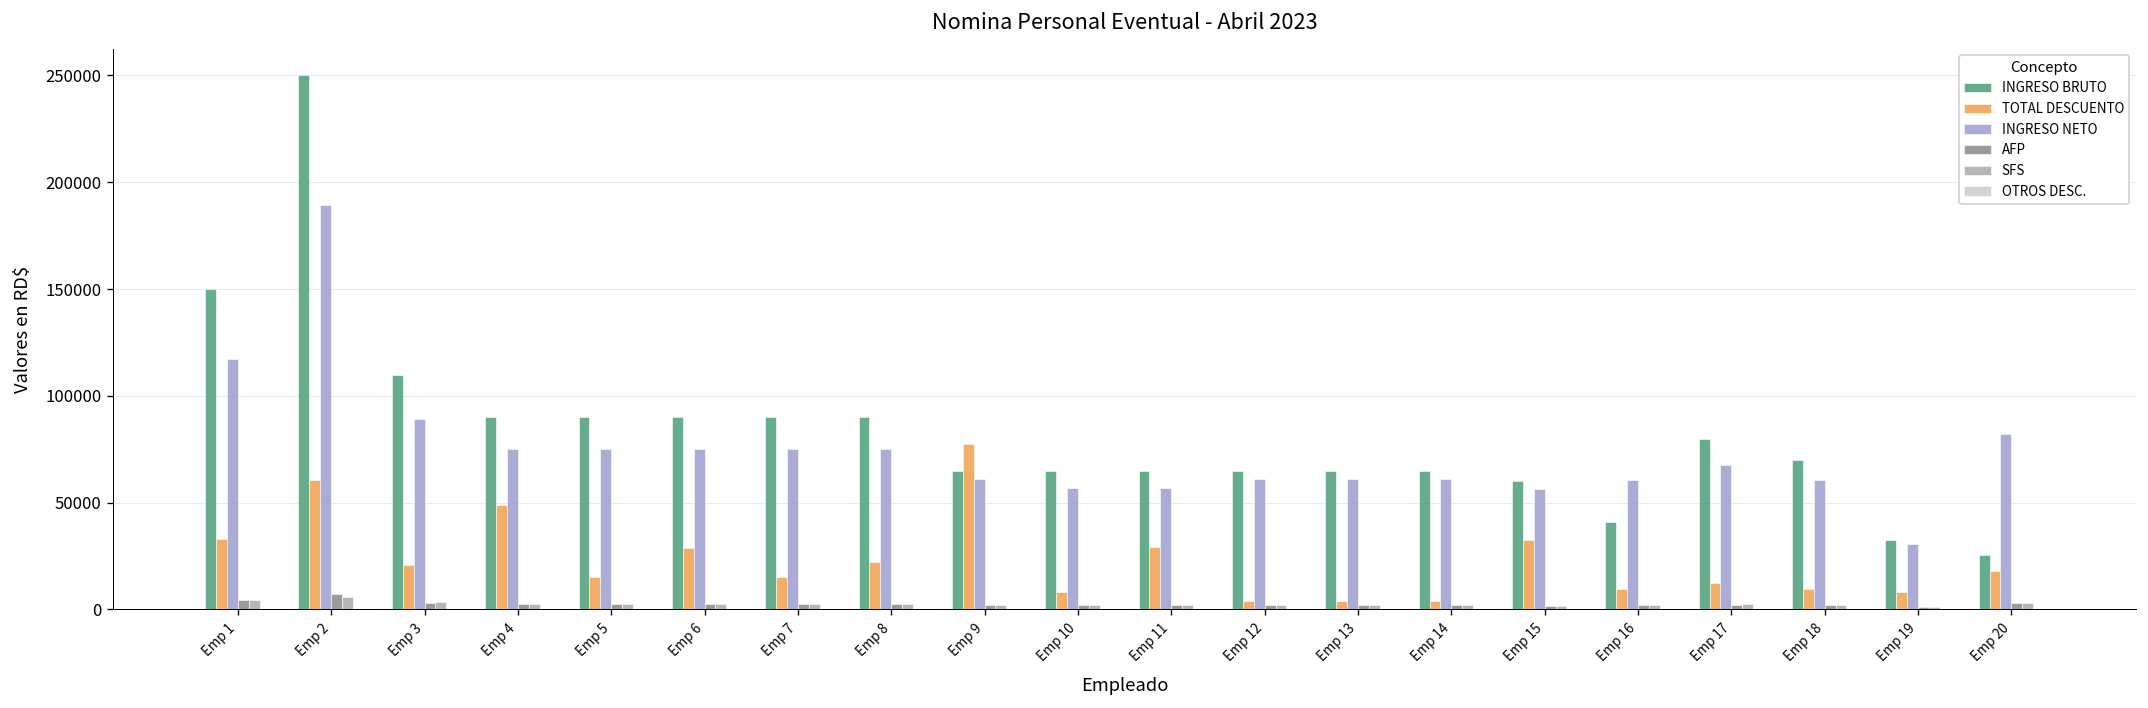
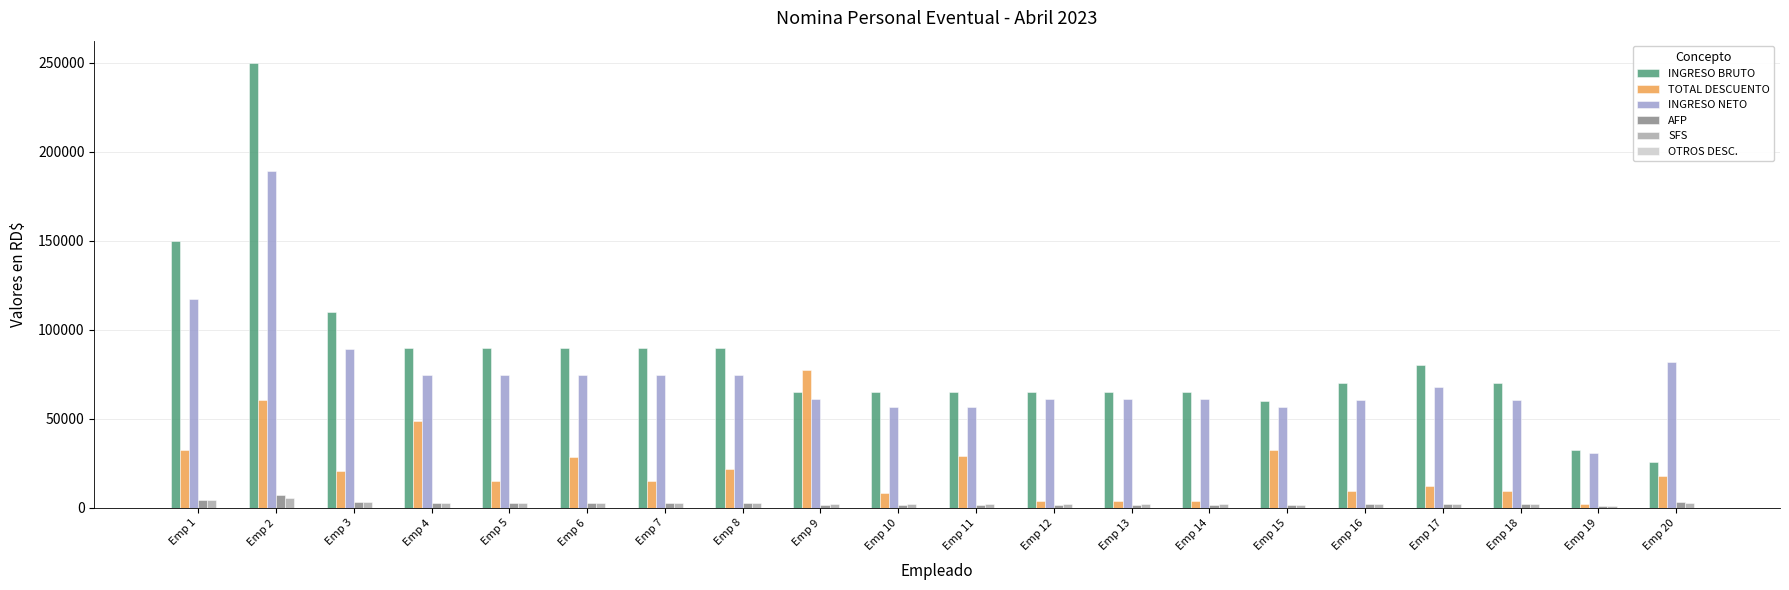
INGRESO BRUTO, Emp 16: 41000 -> 70000
TOTAL DESCUENTO, Emp 19: 8000 -> 2000
